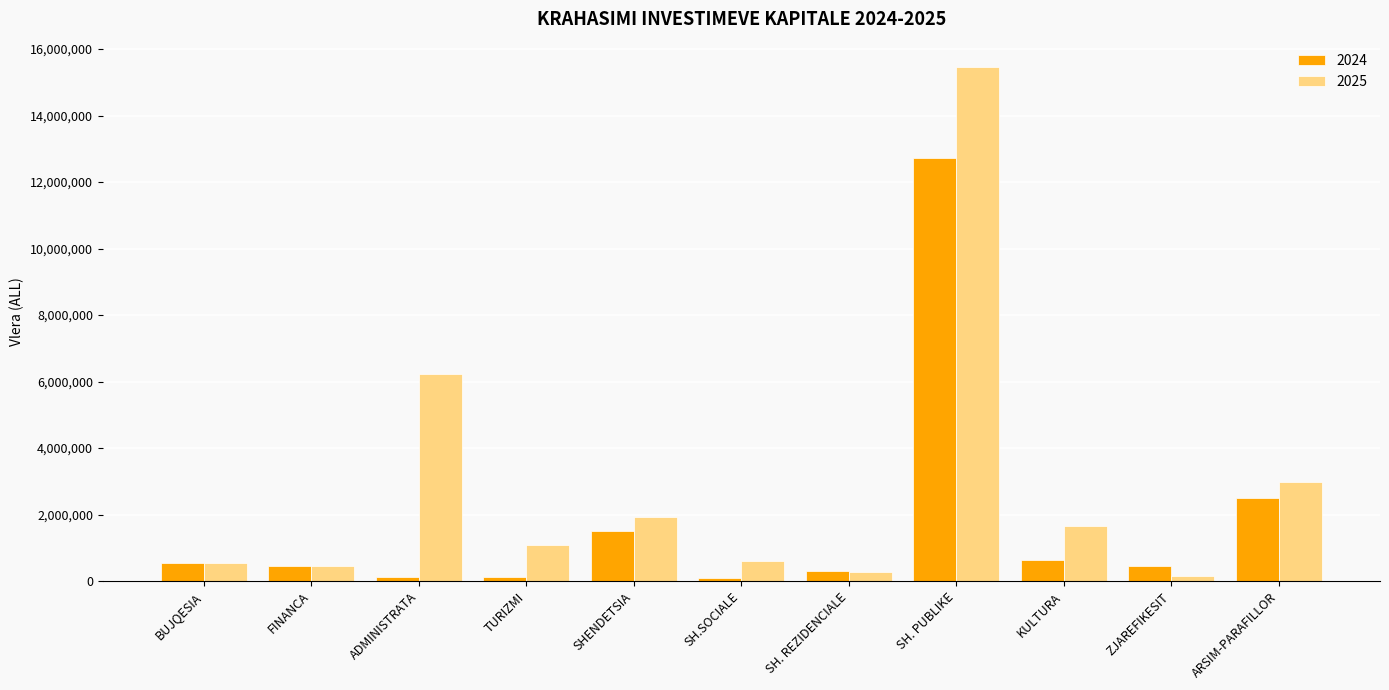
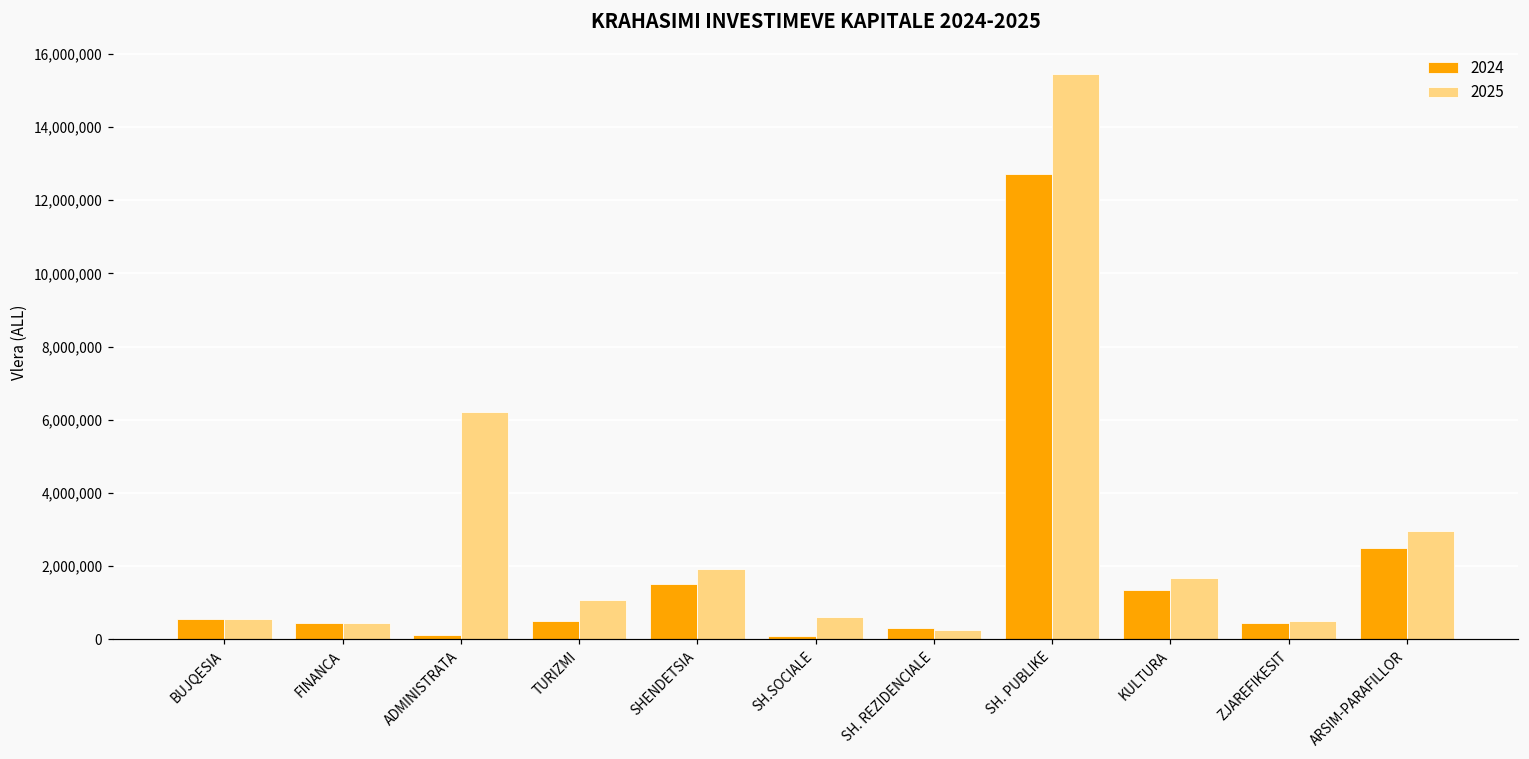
2024, TURIZMI: 100,000 -> 500,000
2024, KULTURA: 600,000 -> 1,300,000
2025, ZJAREFIKESIT: 200,000 -> 500,000
